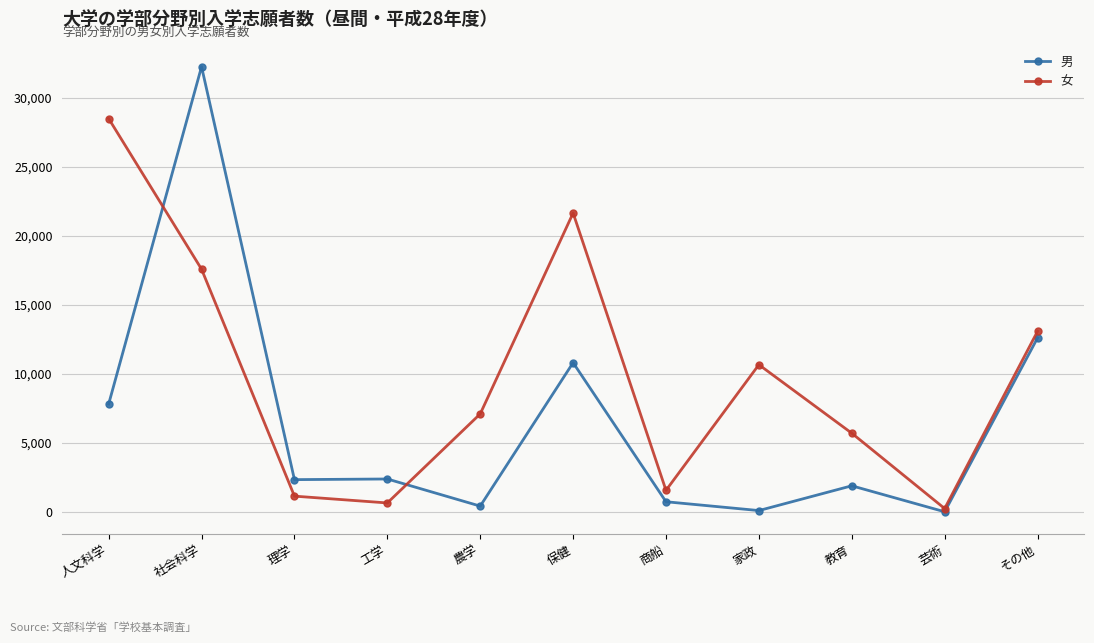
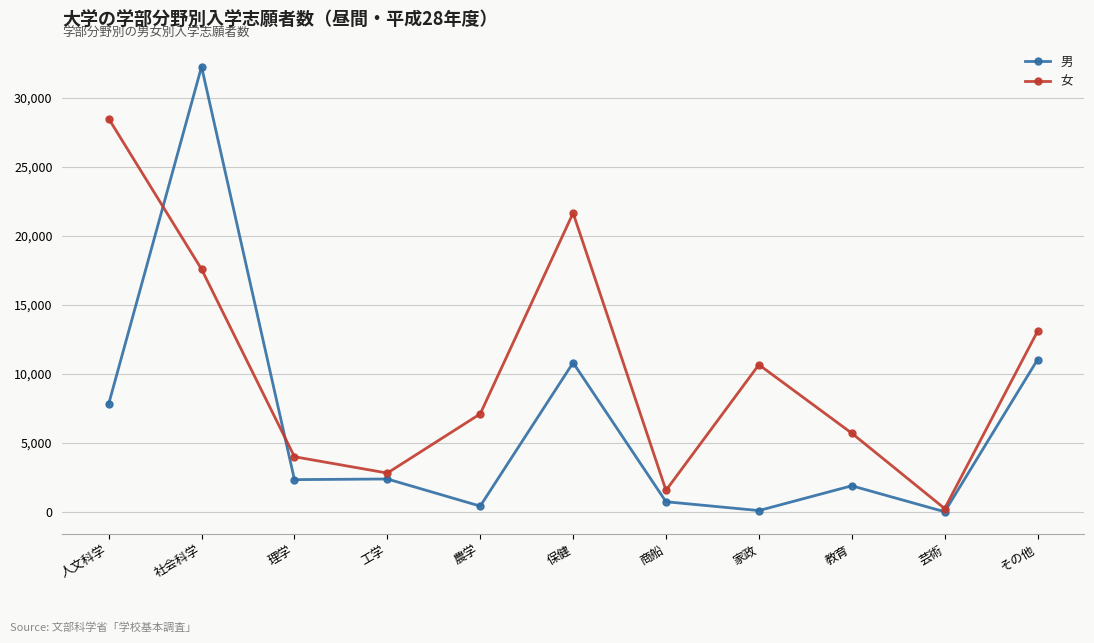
女, 理学: 1,100 -> 4,000
女, 工学: 600 -> 2,800
男, その他: 12,600 -> 11,000
